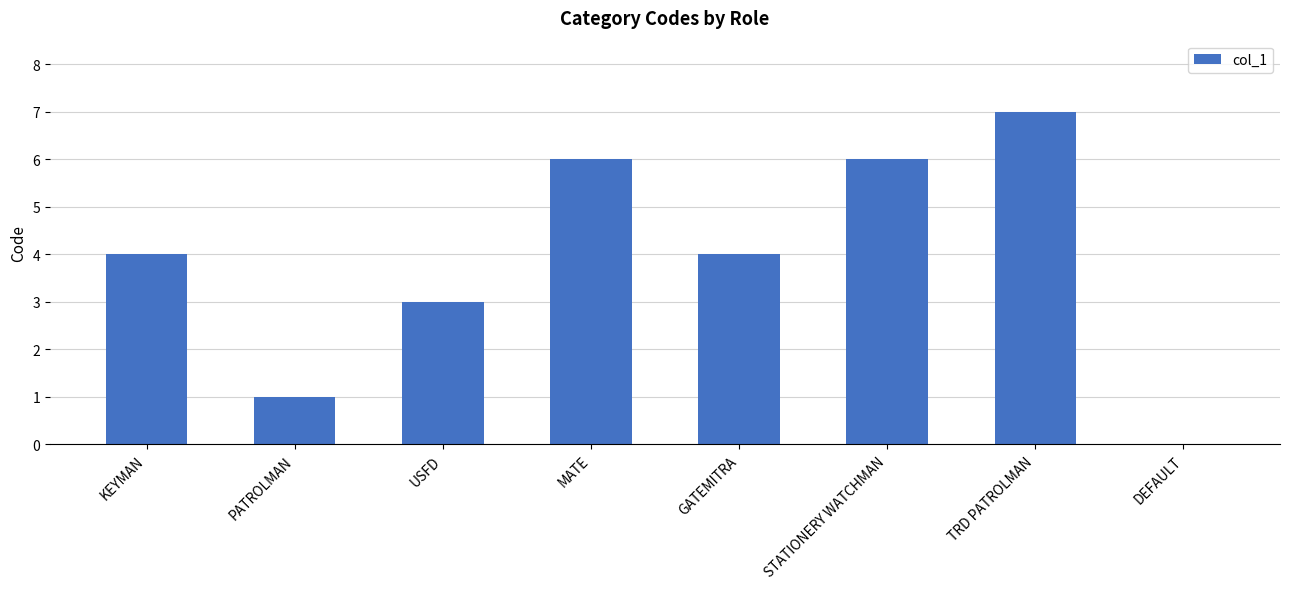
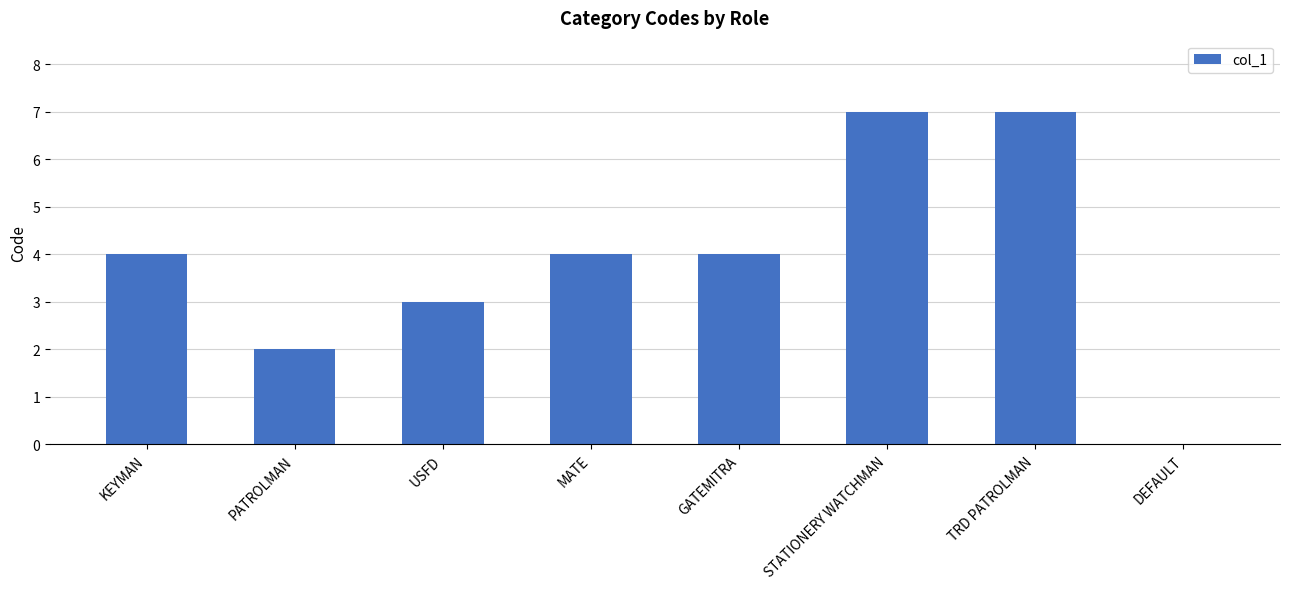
PATROLMAN: 1 -> 2
MATE: 6 -> 4
STATIONERY WATCHMAN: 6 -> 7
